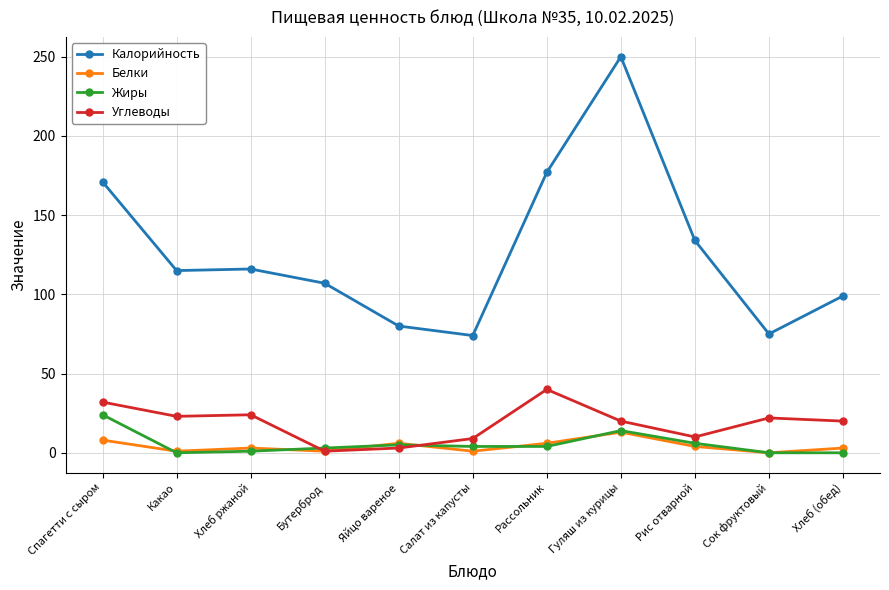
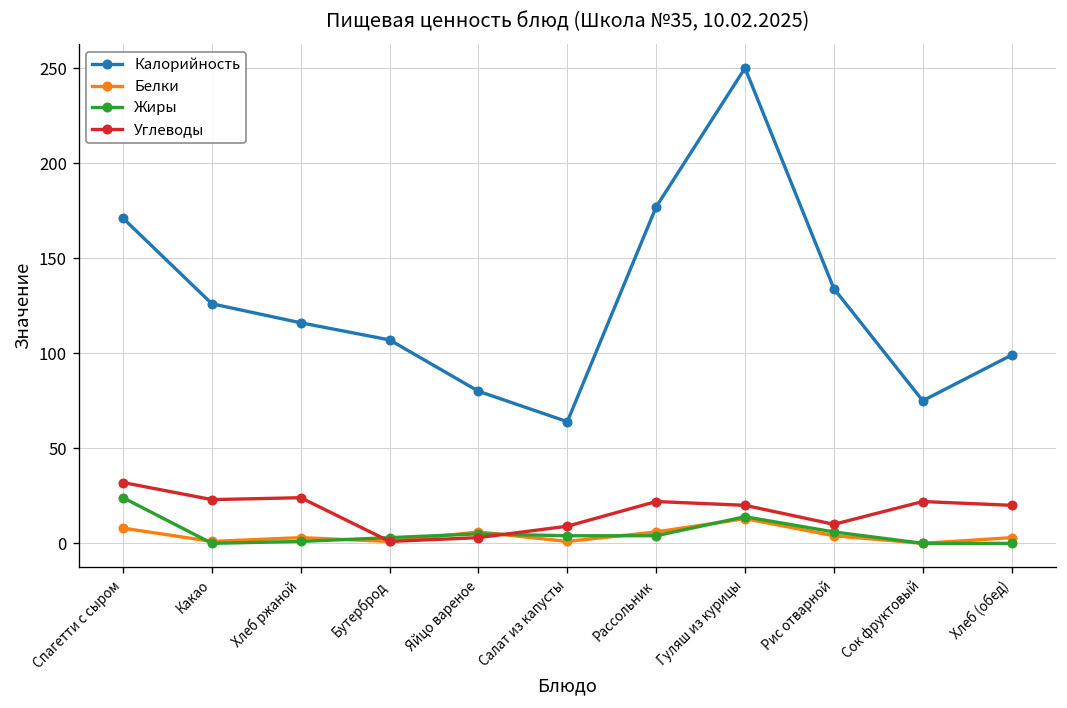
Калорийность, Какао: 115 -> 126
Калорийность, Салат из капусты: 74 -> 64
Углеводы, Рассольник: 40 -> 22
